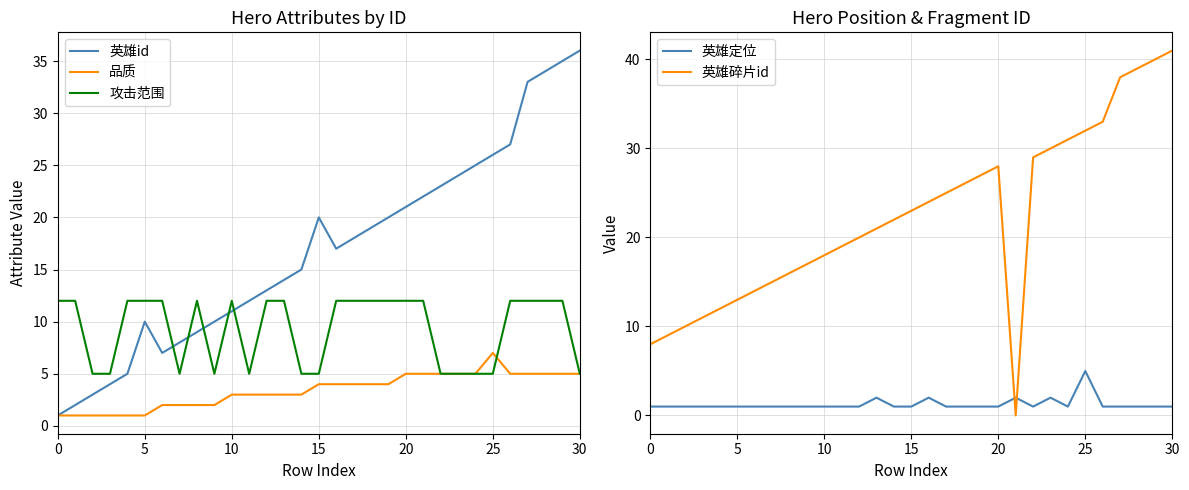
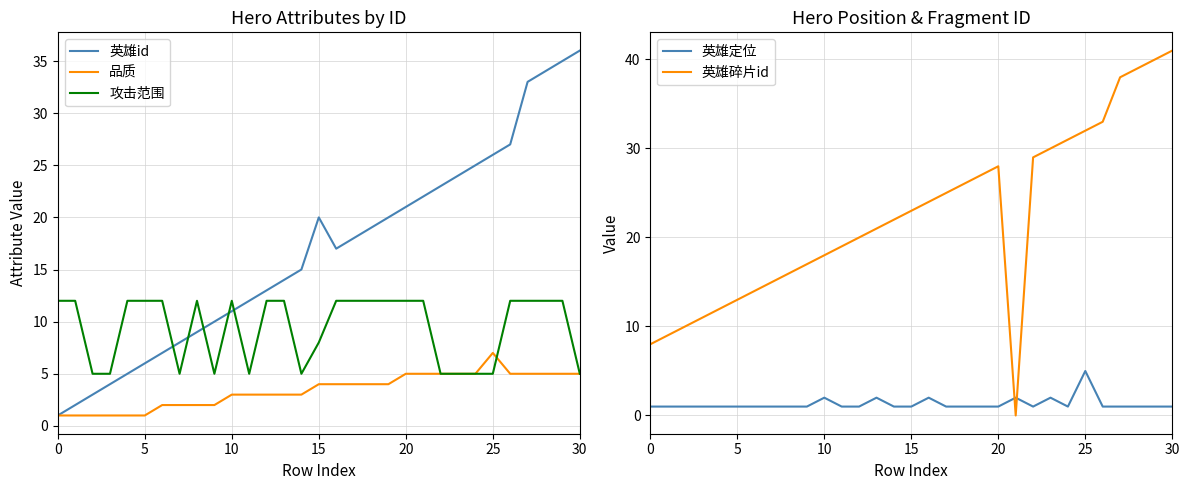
Hero Attributes by ID, 英雄id, 5: 10 -> 6
Hero Attributes by ID, 攻击范围, 15: 5 -> 8
Hero Position & Fragment ID, 英雄定位, 10: 1 -> 2
